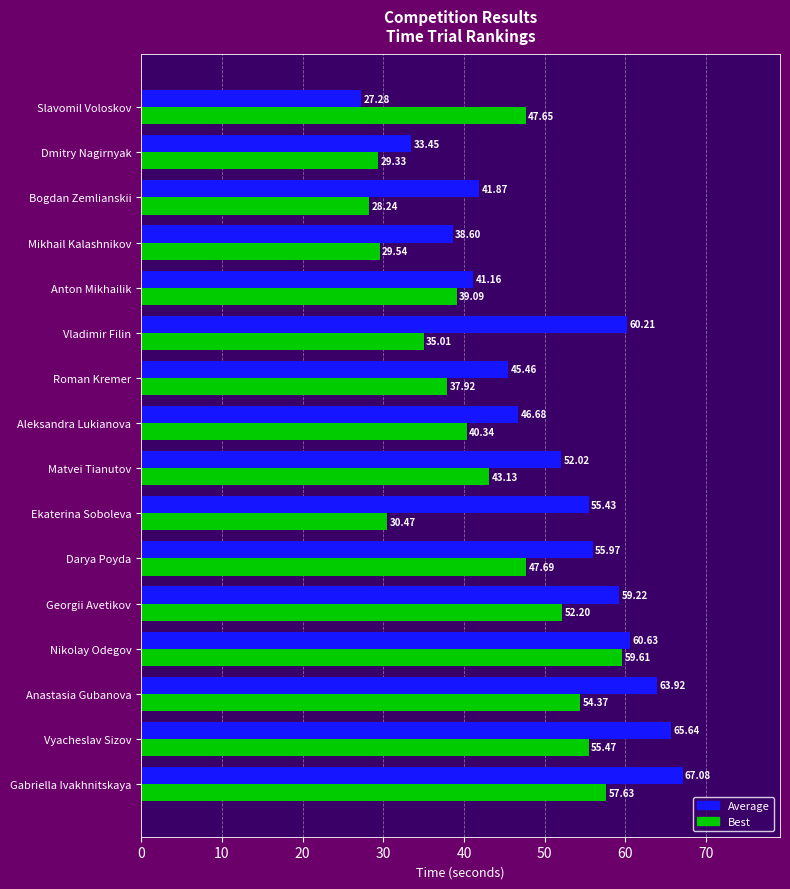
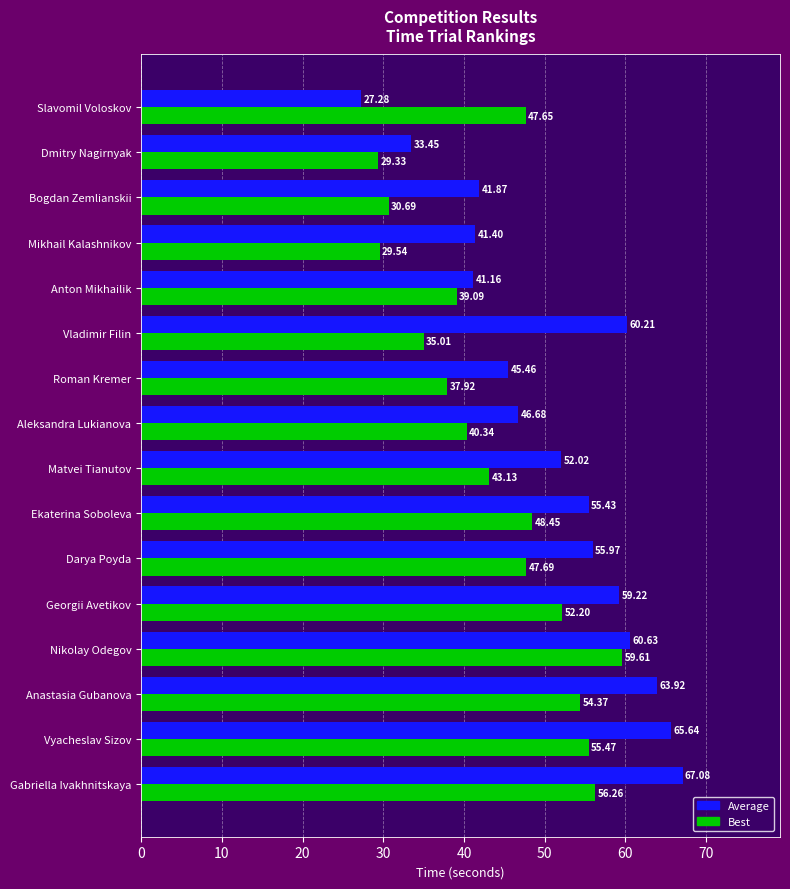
Best, Bogdan Zemlianskii: 28.24 -> 30.69
Average, Mikhail Kalashnikov: 38.60 -> 41.40
Best, Ekaterina Soboleva: 30.47 -> 48.45
Best, Gabriella Ivakhnitskaya: 57.63 -> 56.26
